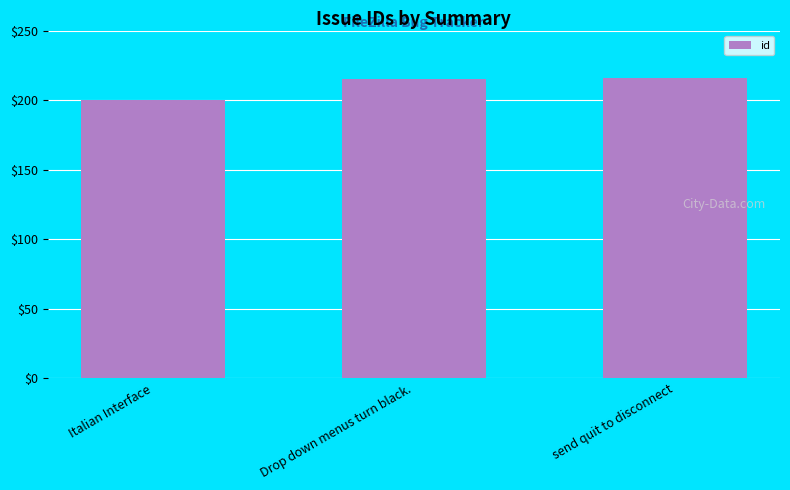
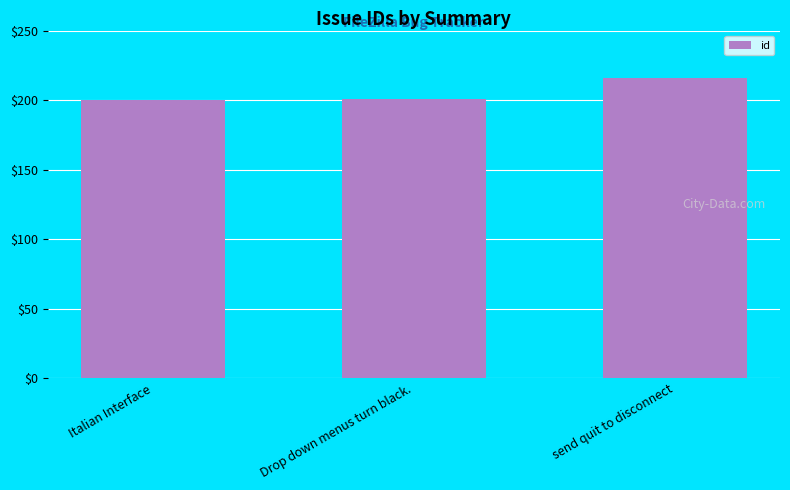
Drop down menus turn black.: $215 -> $201
